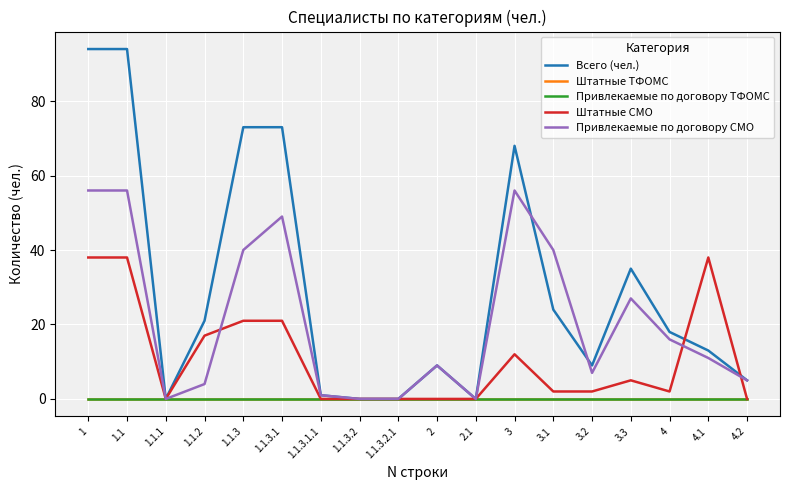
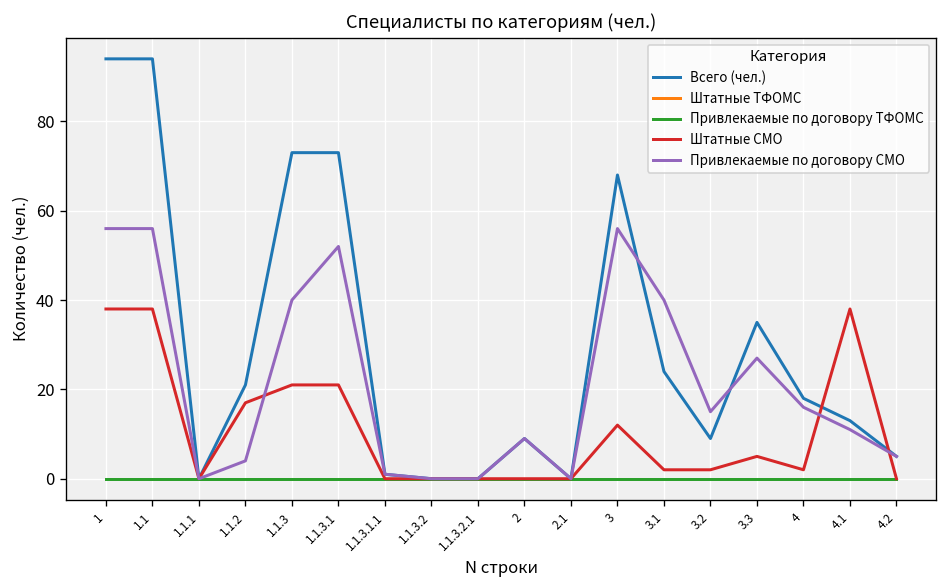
Привлекаемые по договору СМО, 1.1.3.1: 49 -> 52
Привлекаемые по договору СМО, 3.2: 7 -> 15
